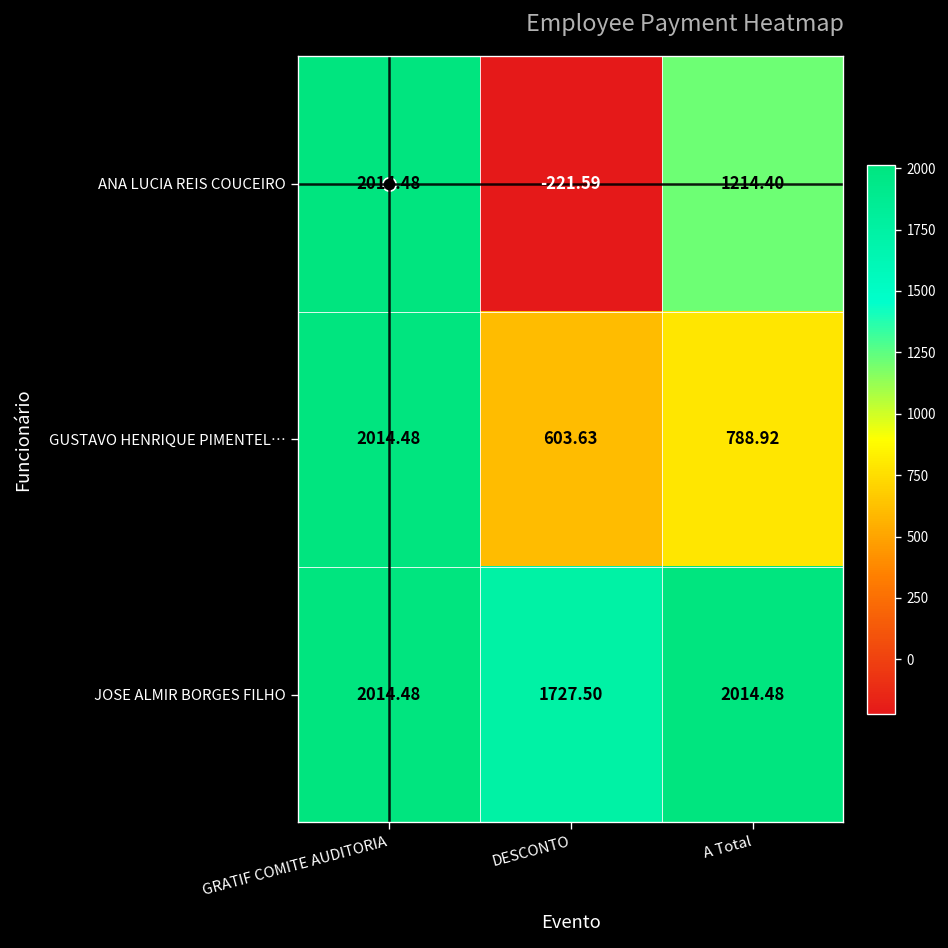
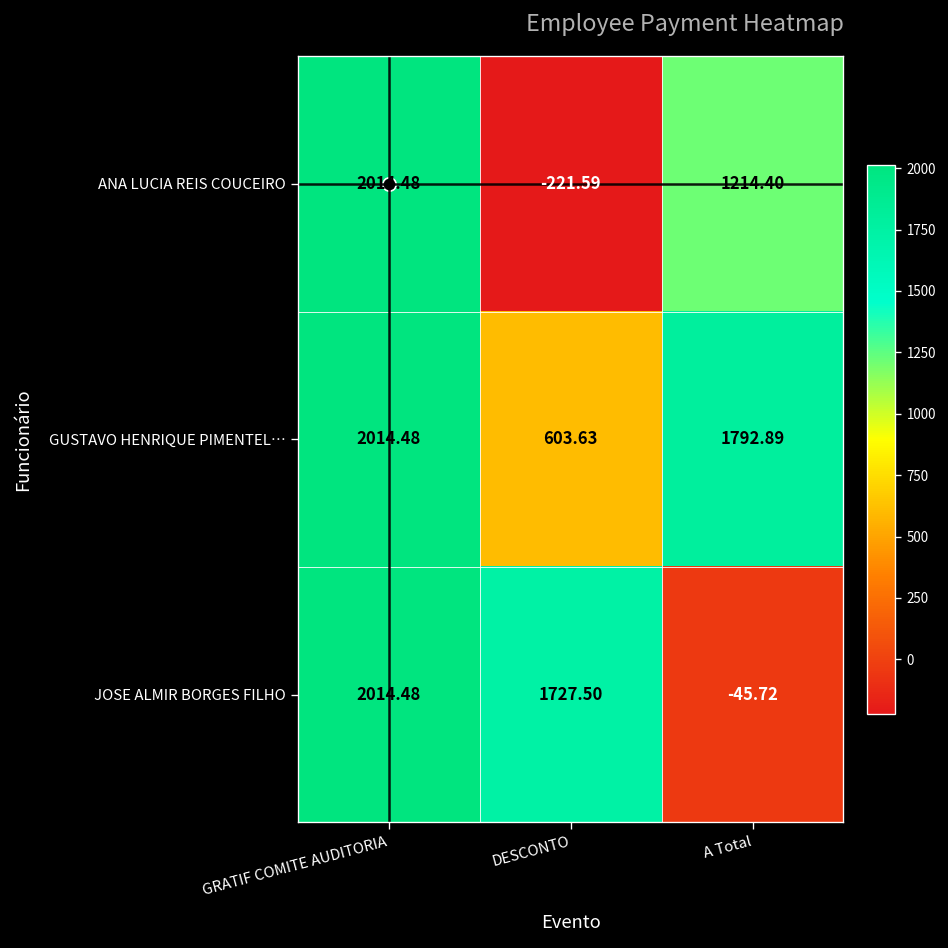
GUSTAVO HENRIQUE PIMENTEL…, A Total: 788.92 -> 1792.89
JOSE ALMIR BORGES FILHO, A Total: 2014.48 -> -45.72
